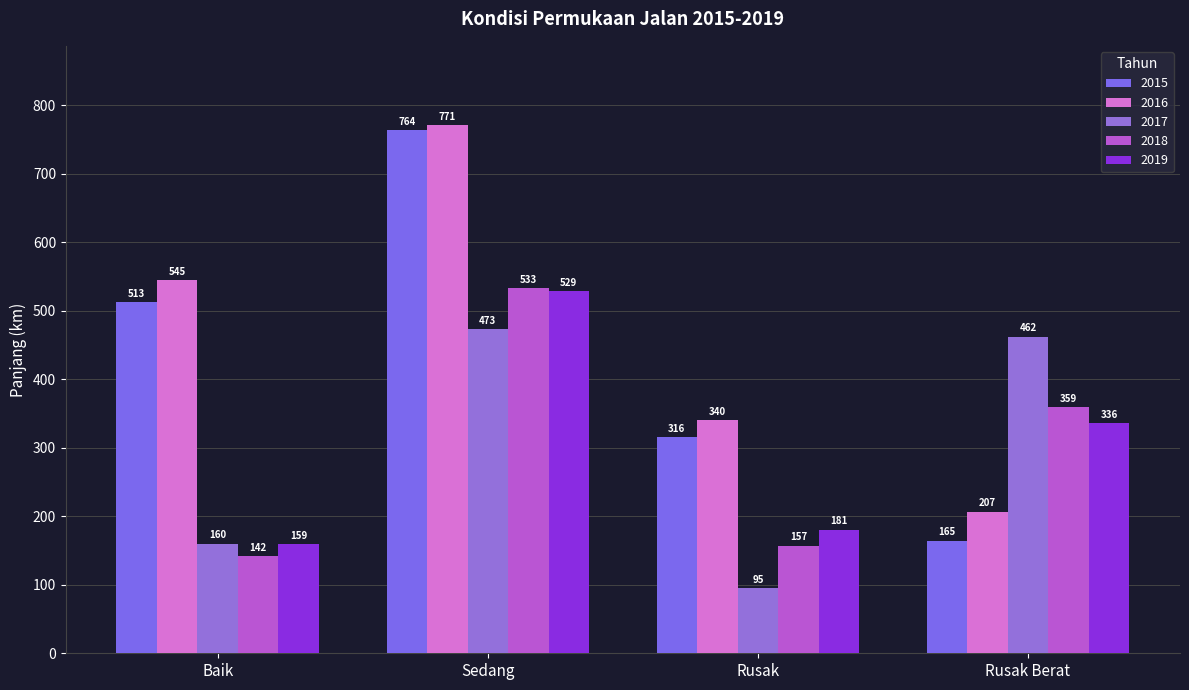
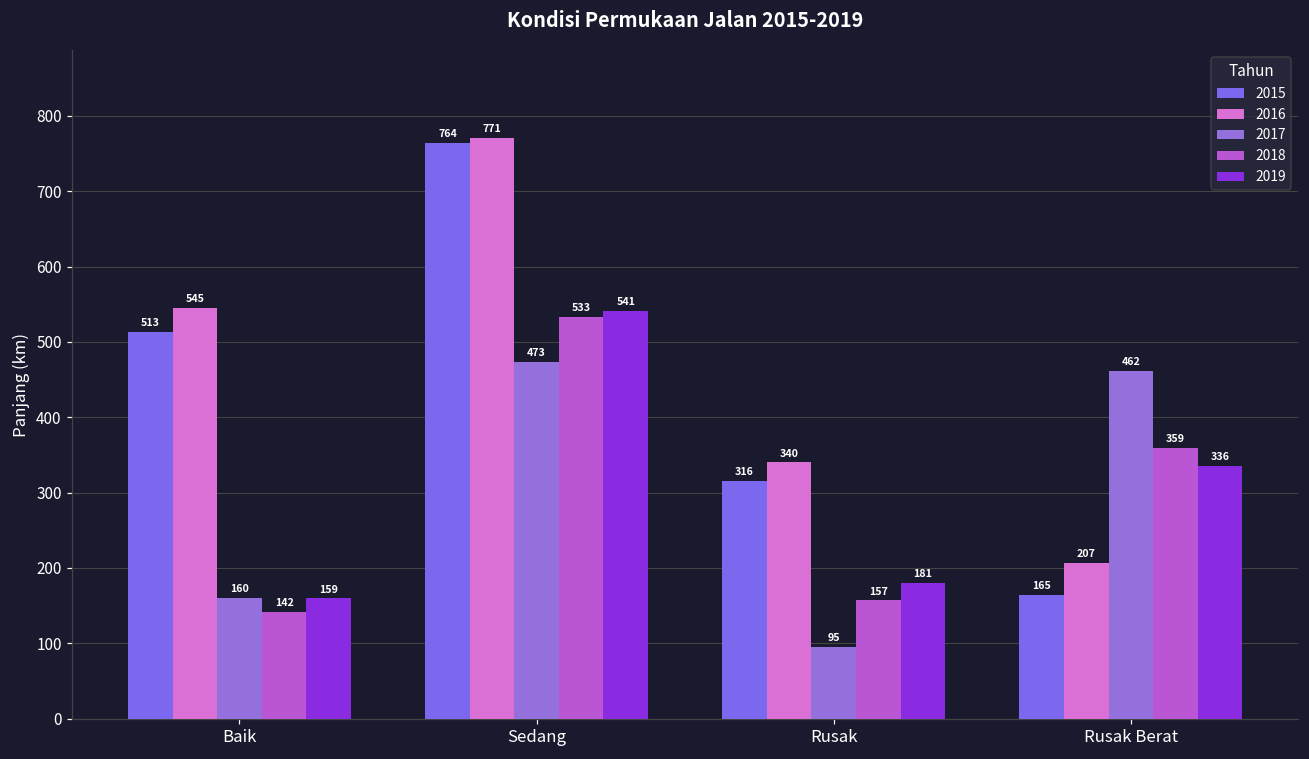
2019, Sedang: 529 -> 541
